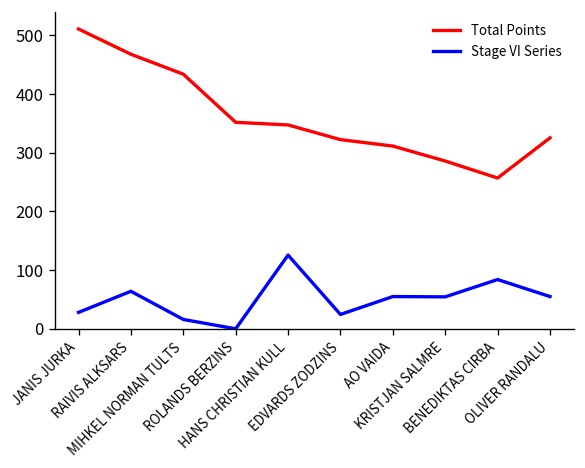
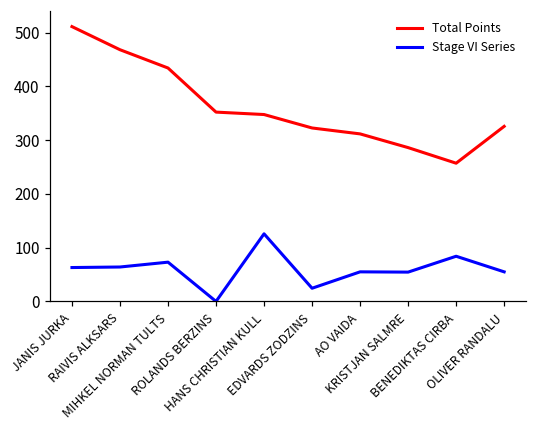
Stage VI Series, JANIS JURKA: 30 -> 60
Stage VI Series, MIHKEL NORMAN TULTS: 20 -> 70
